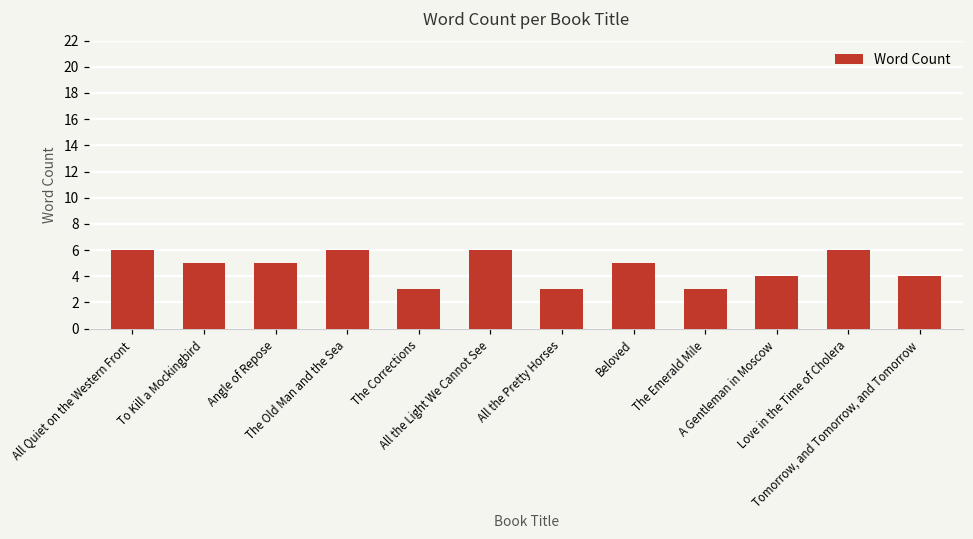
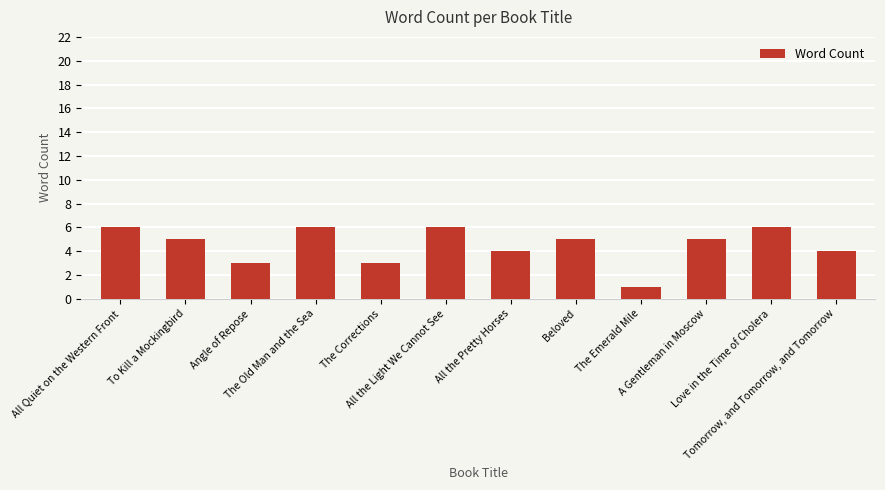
Angle of Repose: 5 -> 3
All the Pretty Horses: 3 -> 4
The Emerald Mile: 3 -> 1
A Gentleman in Moscow: 4 -> 5
